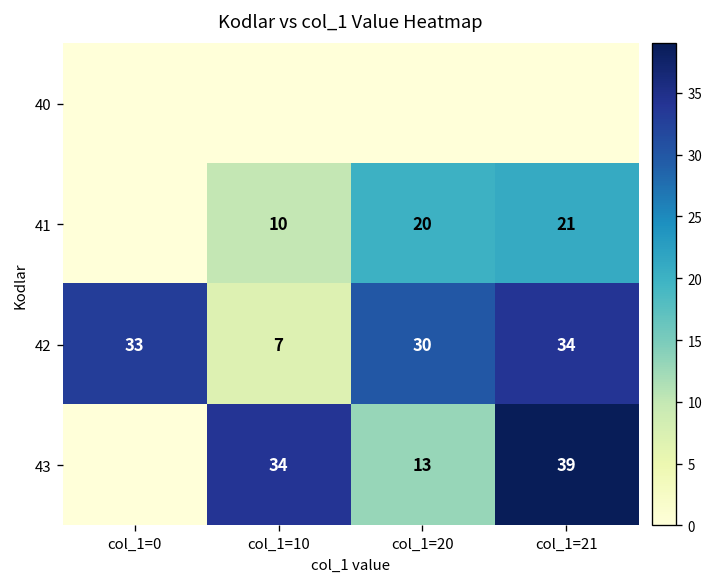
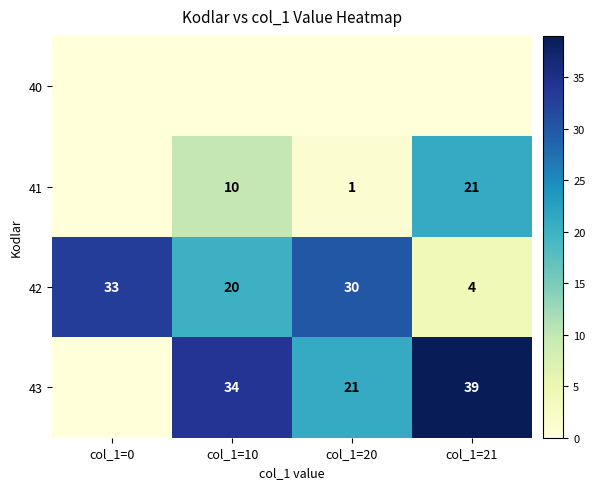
41, col_1=20: 20 -> 1
42, col_1=10: 7 -> 20
42, col_1=21: 34 -> 4
43, col_1=20: 13 -> 21
